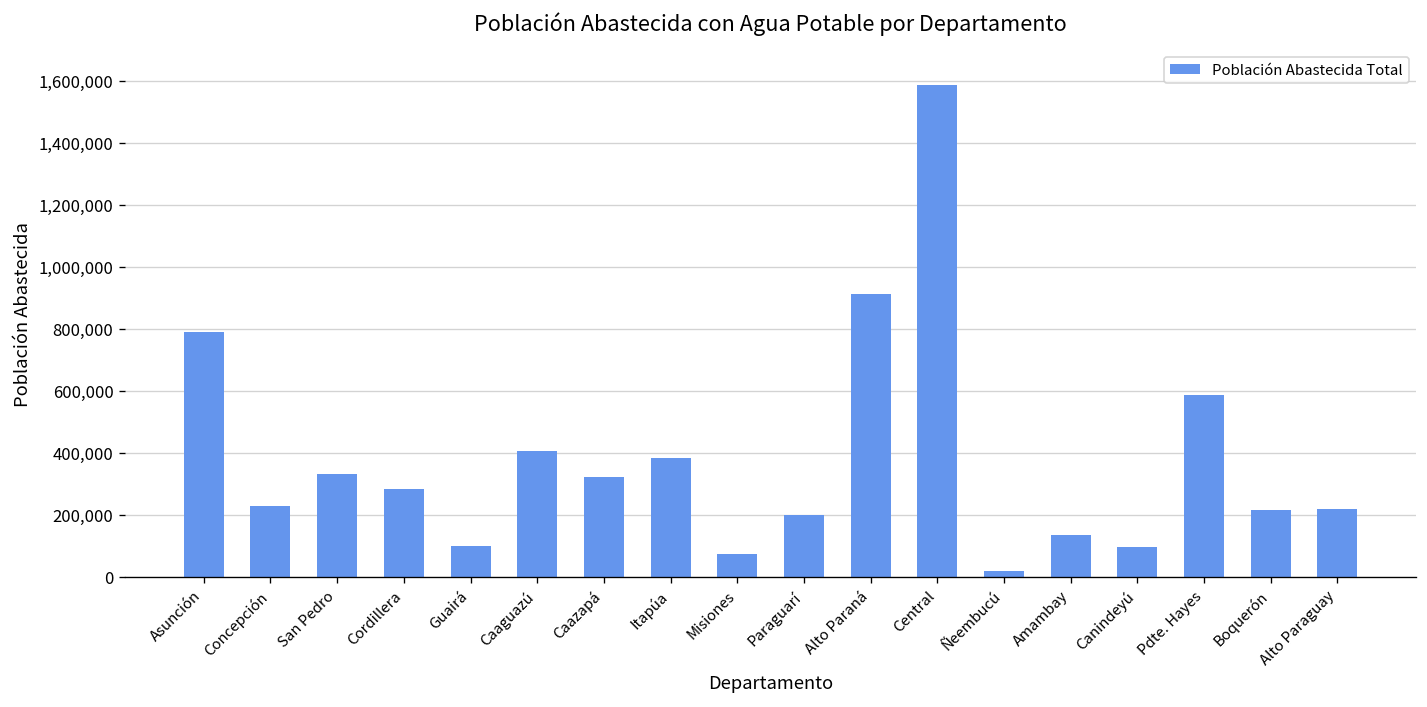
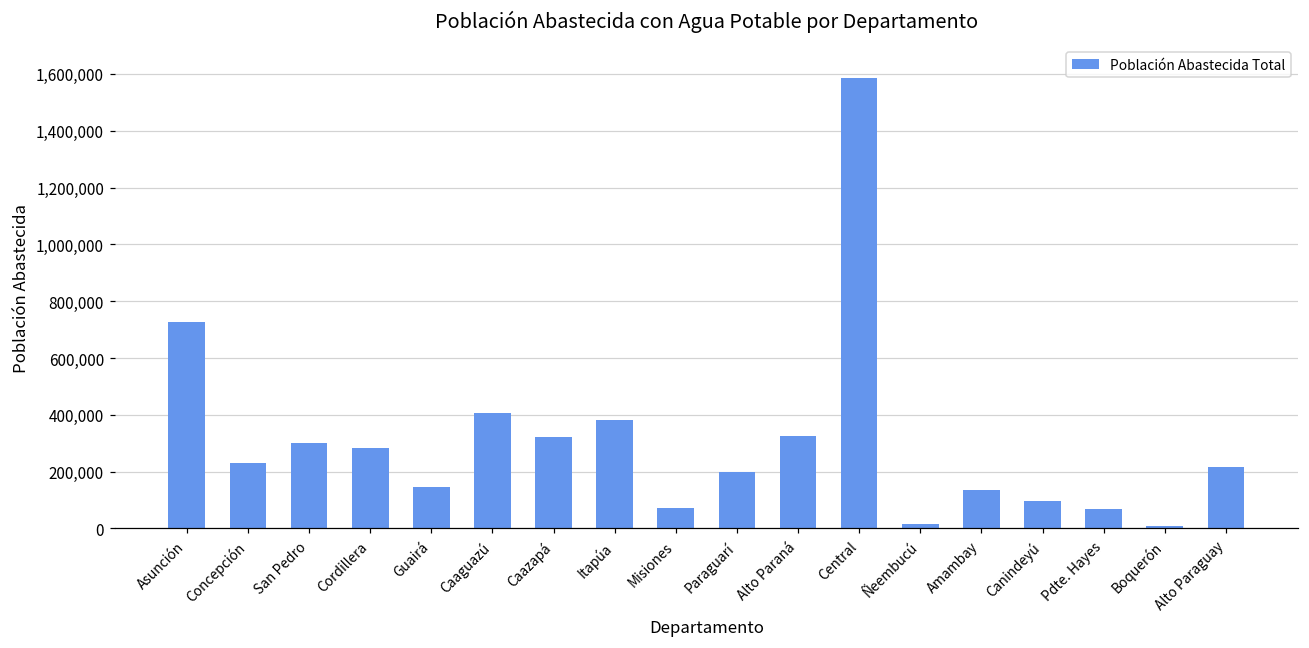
Asunción: 790,000 -> 730,000
San Pedro: 330,000 -> 300,000
Guairá: 100,000 -> 150,000
Alto Paraná: 910,000 -> 330,000
Pdte. Hayes: 590,000 -> 70,000
Boquerón: 210,000 -> 10,000
